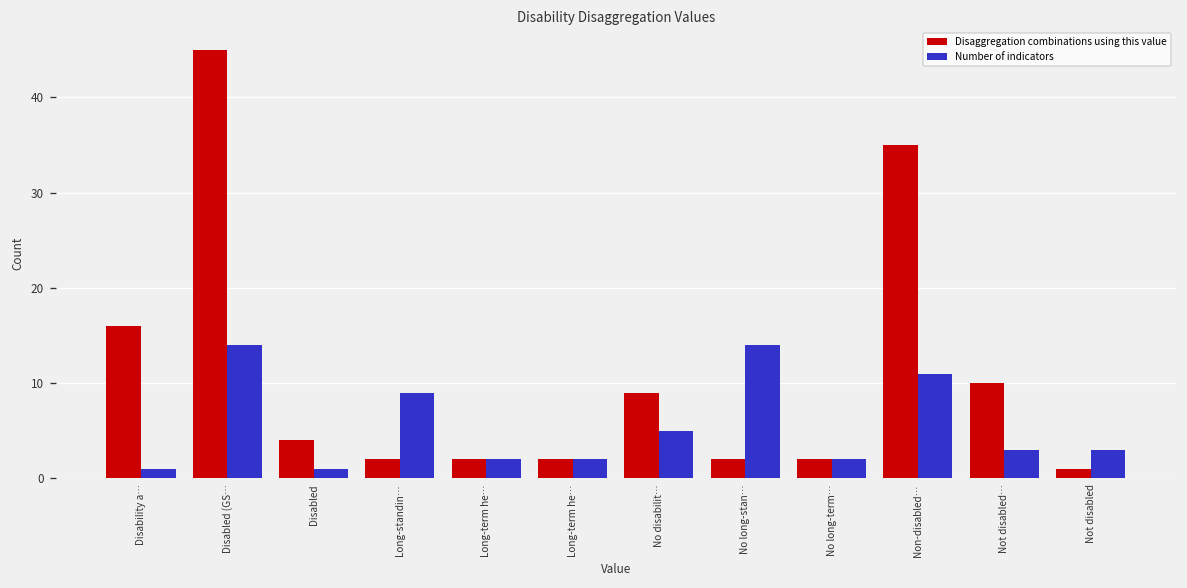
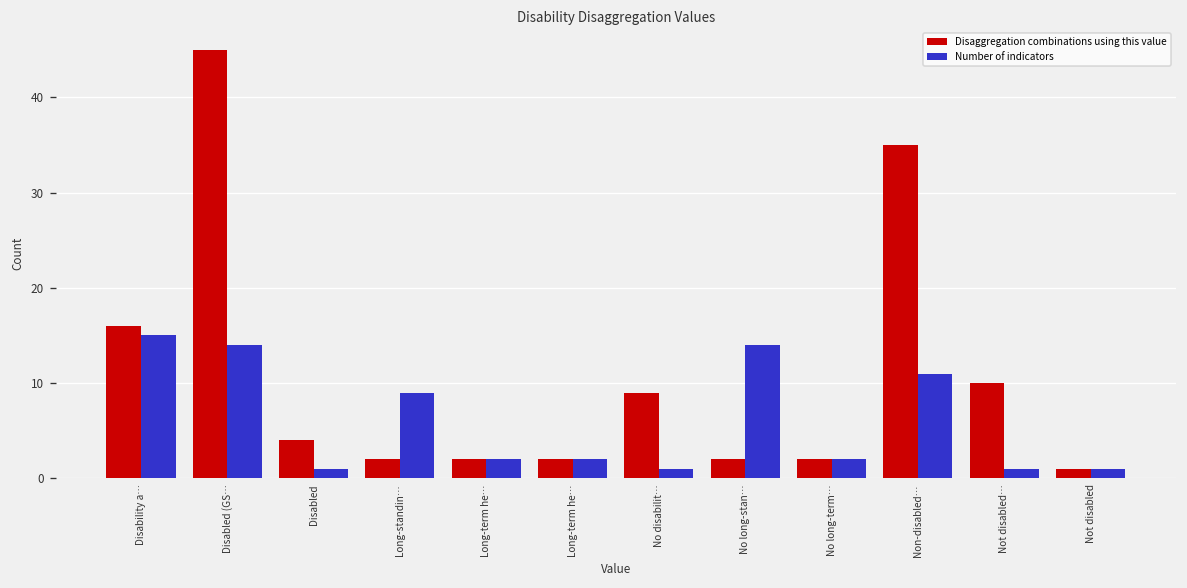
Number of indicators, Disability a…: 1 -> 15
Number of indicators, No disabilit…: 5 -> 1
Number of indicators, Not disabled…: 3 -> 1
Number of indicators, Not disabled: 3 -> 1
